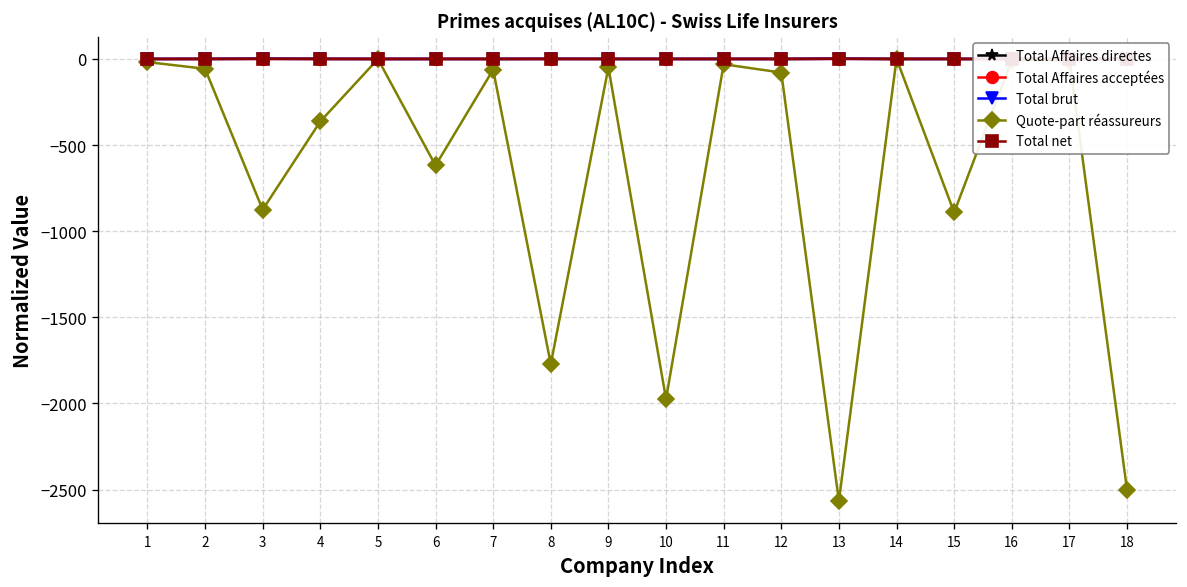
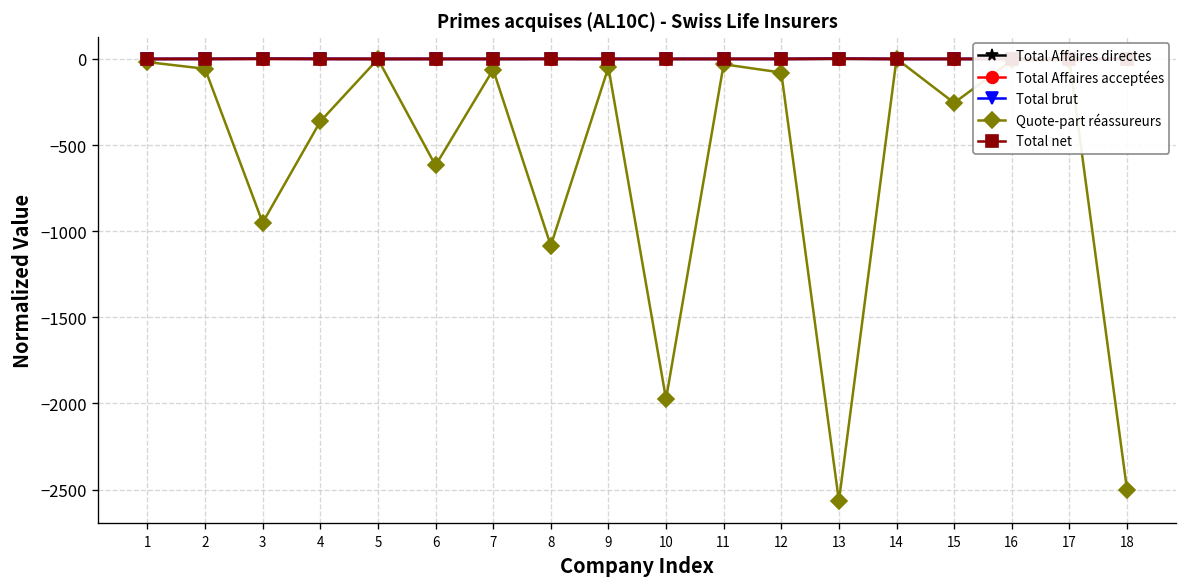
Quote-part réassureurs, 3: -870 -> -950
Quote-part réassureurs, 8: -1770 -> -1080
Quote-part réassureurs, 15: -890 -> -250
